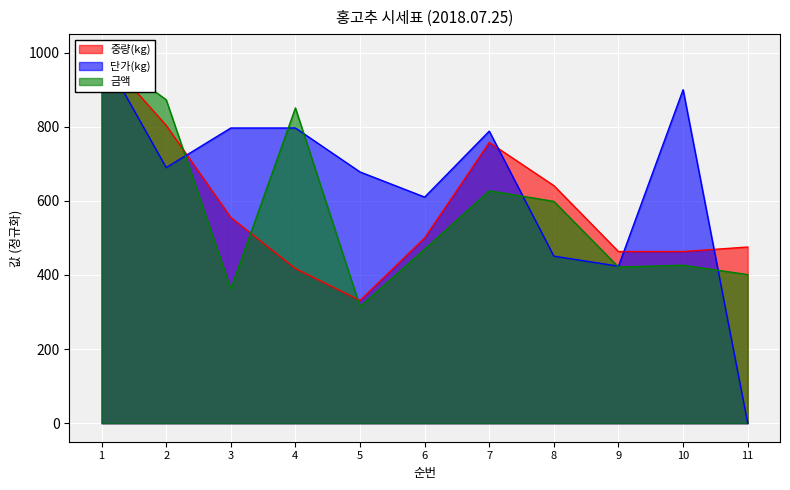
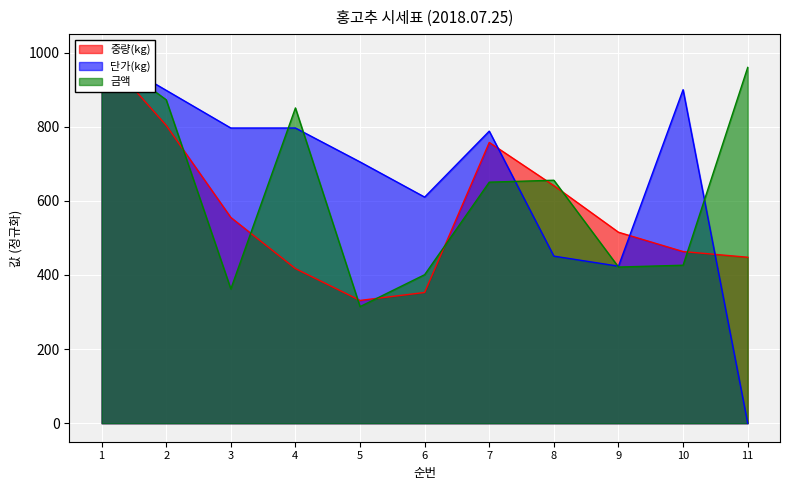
단가(kg), 2: 690 -> 900
단가(kg), 5: 680 -> 710
중량(kg), 6: 500 -> 350
금액, 6: 470 -> 400
금액, 7: 630 -> 650
금액, 8: 600 -> 660
중량(kg), 9: 460 -> 520
중량(kg), 11: 480 -> 450
금액, 11: 400 -> 960
